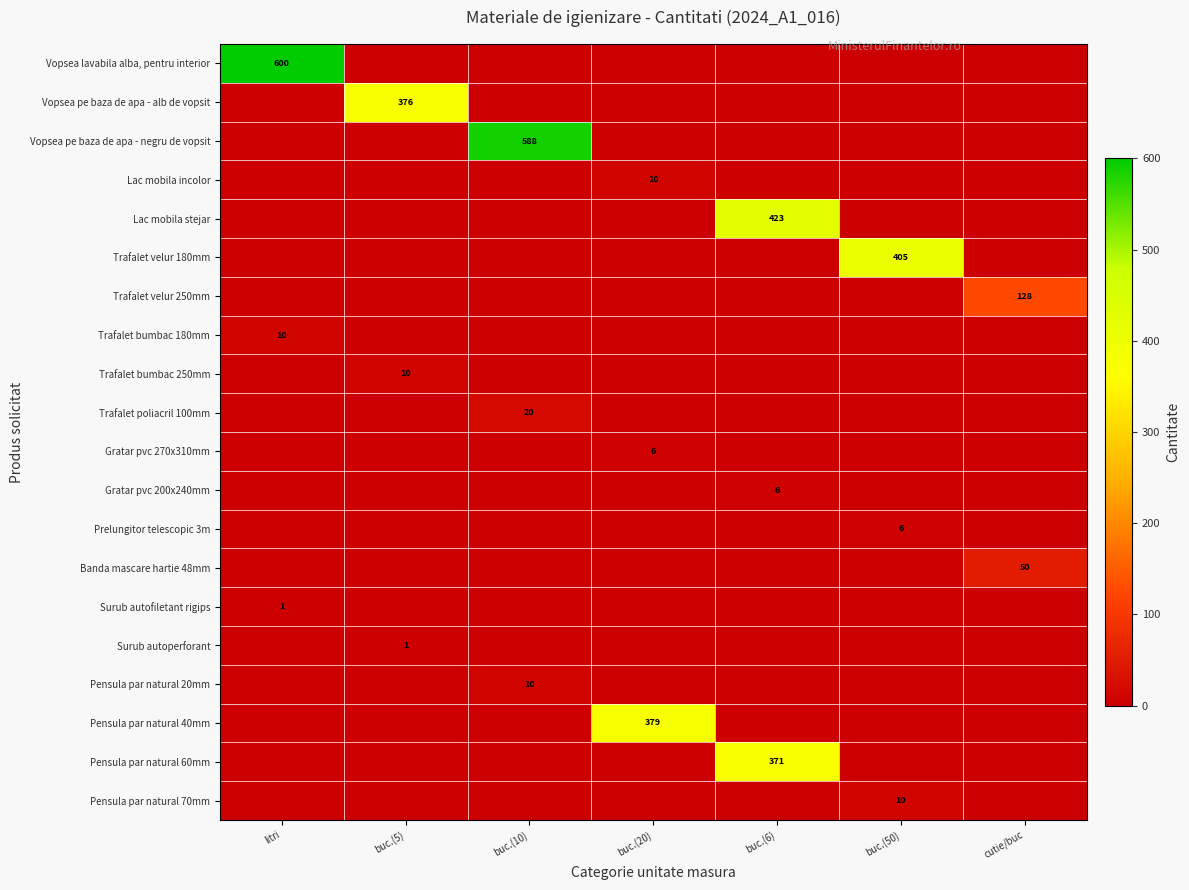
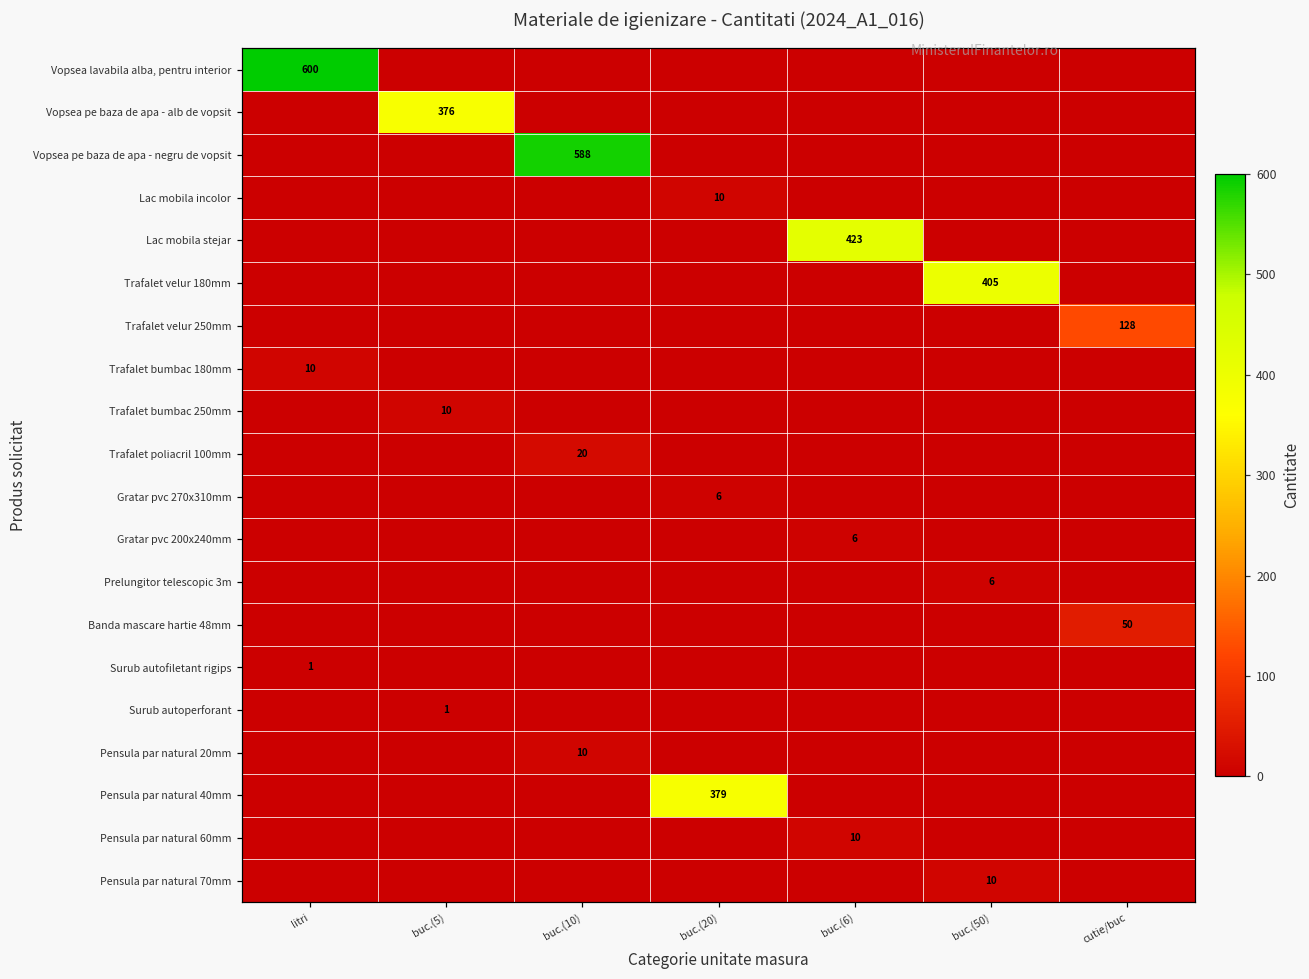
Pensula par natural 60mm, buc.(6): 371 -> 10
